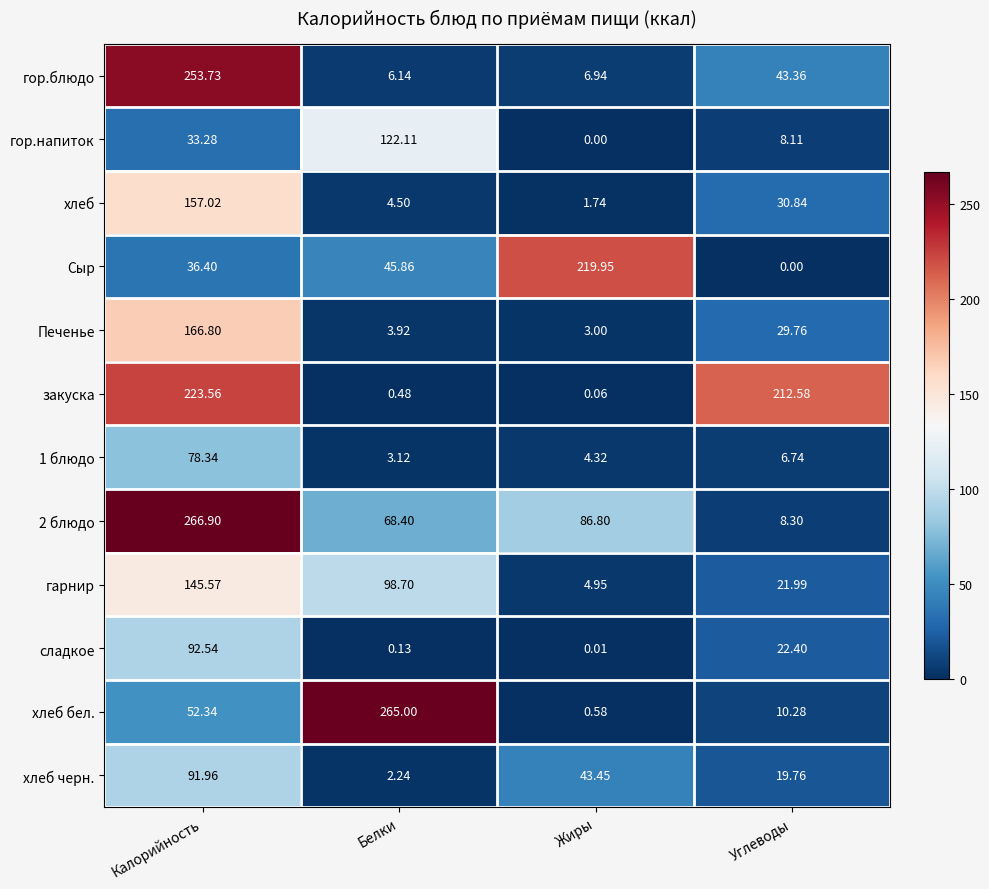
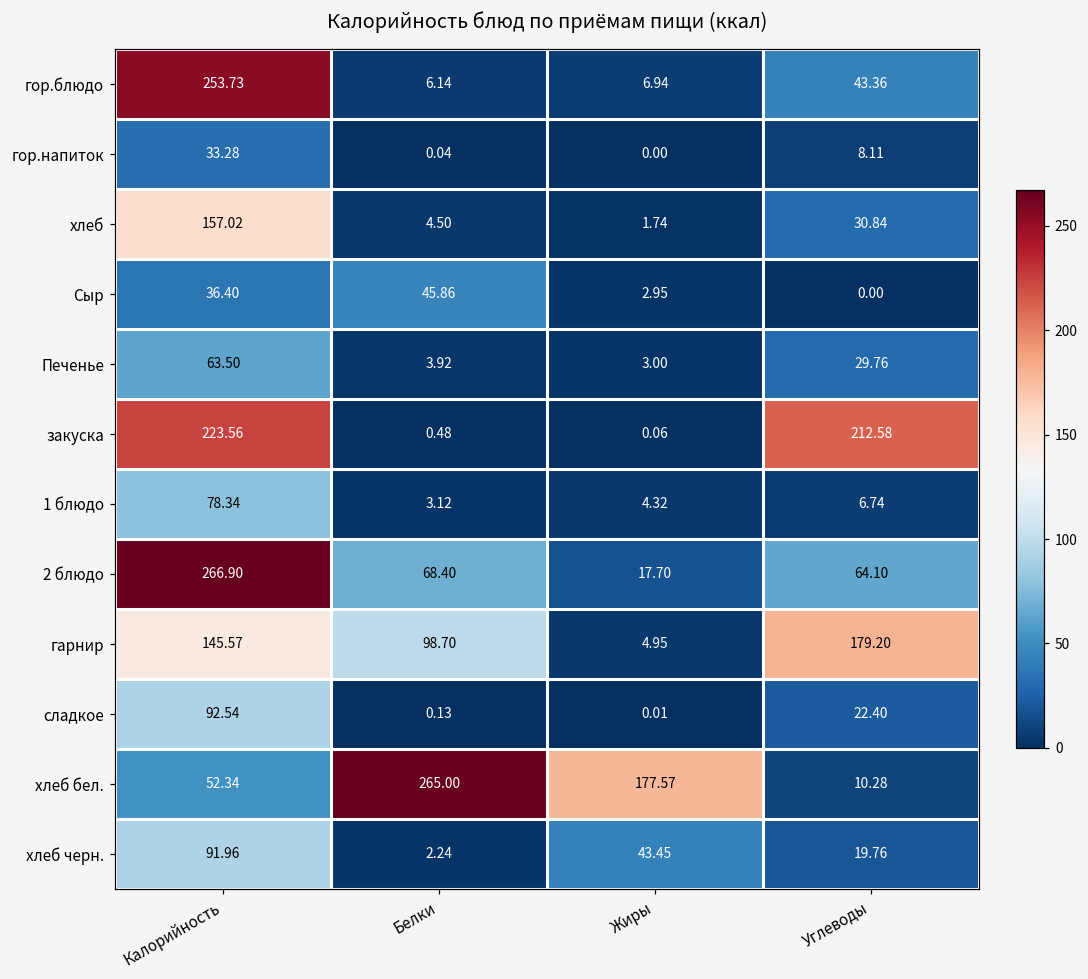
гор.напиток, Белки: 122.11 -> 0.04
Сыр, Жиры: 219.95 -> 2.95
Печенье, Калорийность: 166.80 -> 63.50
2 блюдо, Жиры: 86.80 -> 17.70
2 блюдо, Углеводы: 8.30 -> 64.10
гарнир, Углеводы: 21.99 -> 179.20
хлеб бел., Жиры: 0.58 -> 177.57
